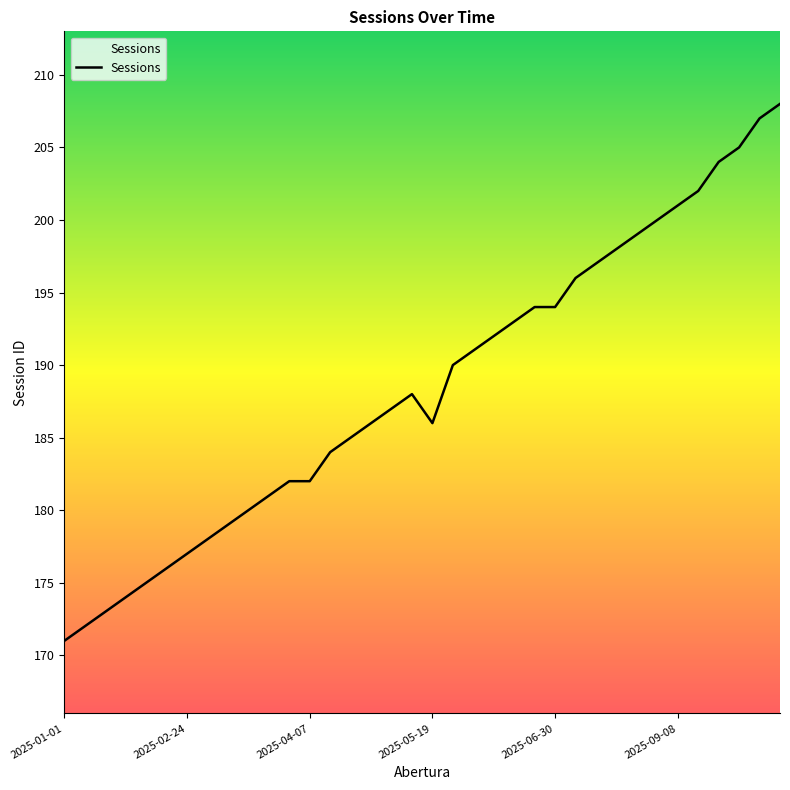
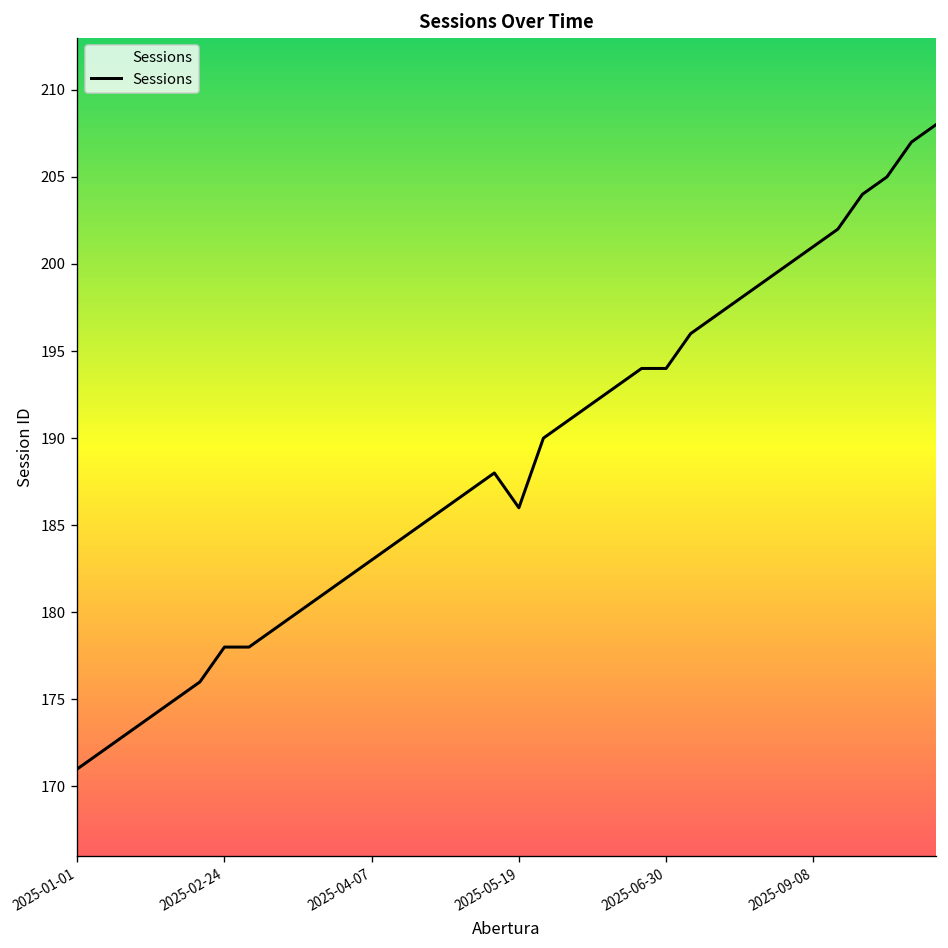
2025-02-24: 177 -> 178
2025-04-07: 182 -> 183
